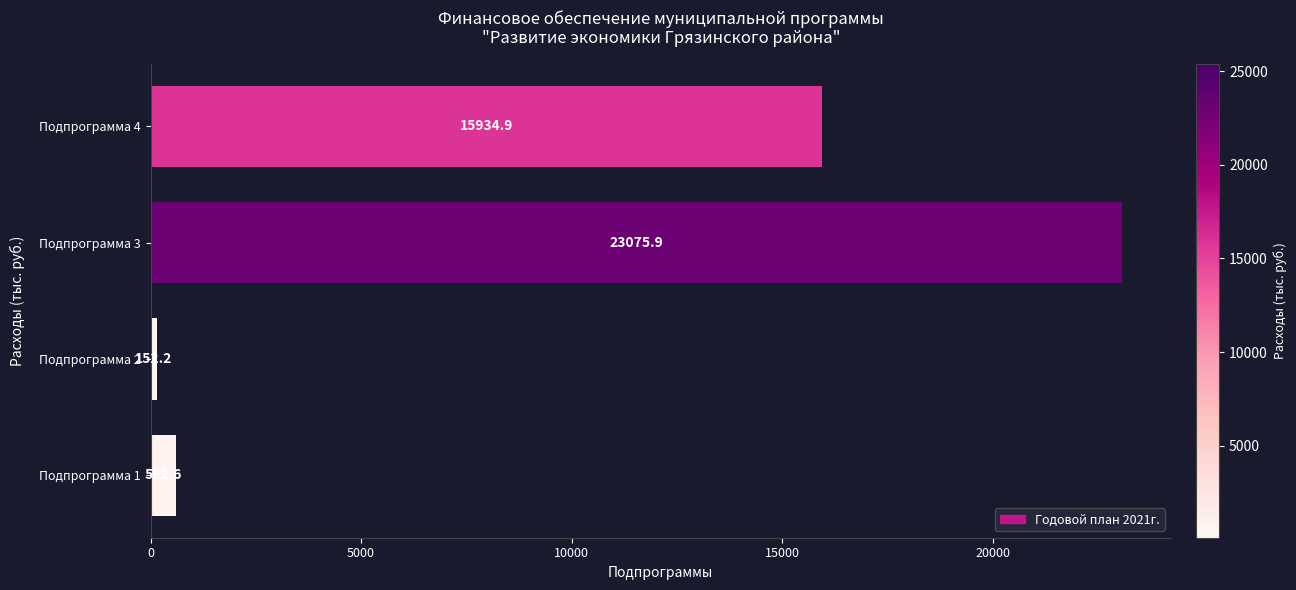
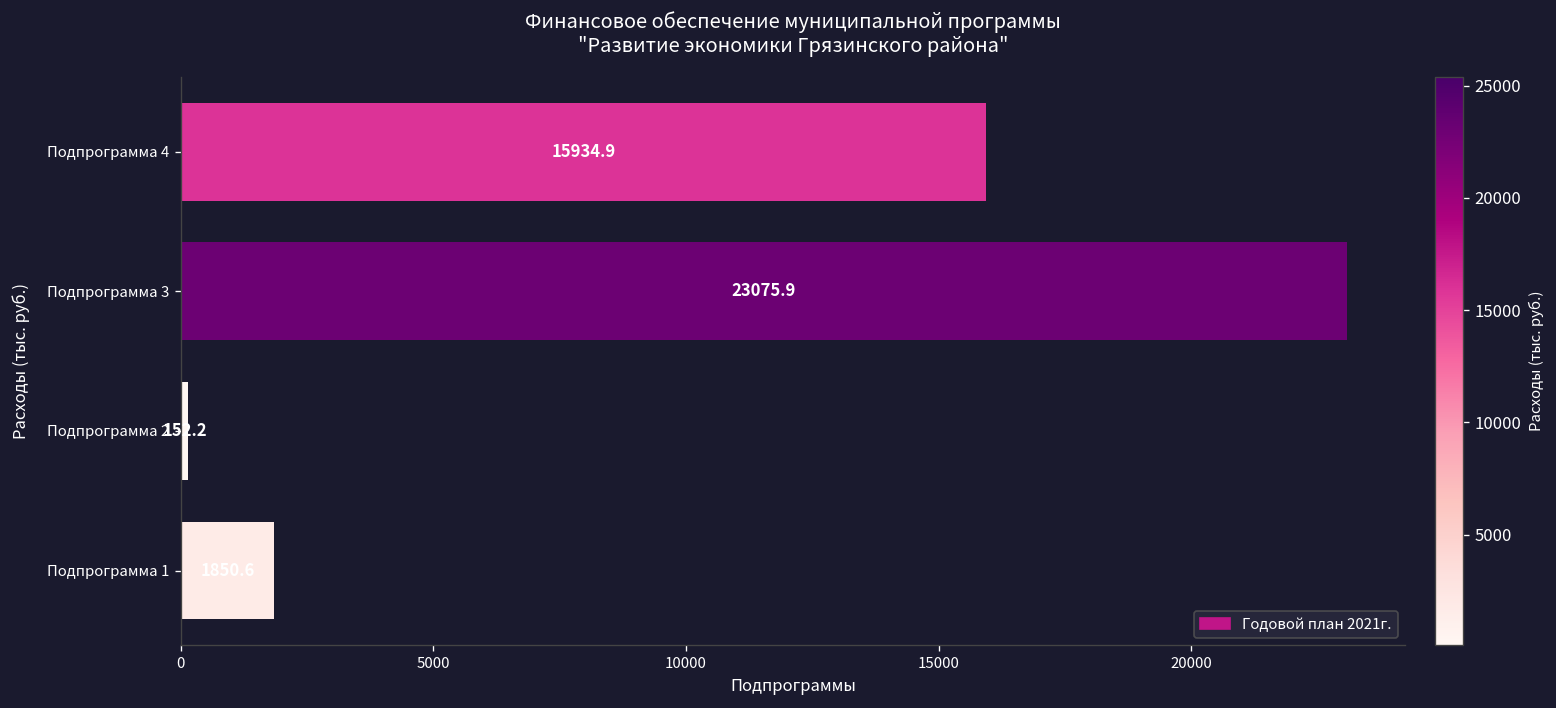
Подпрограмма 1: 600 -> 1900
